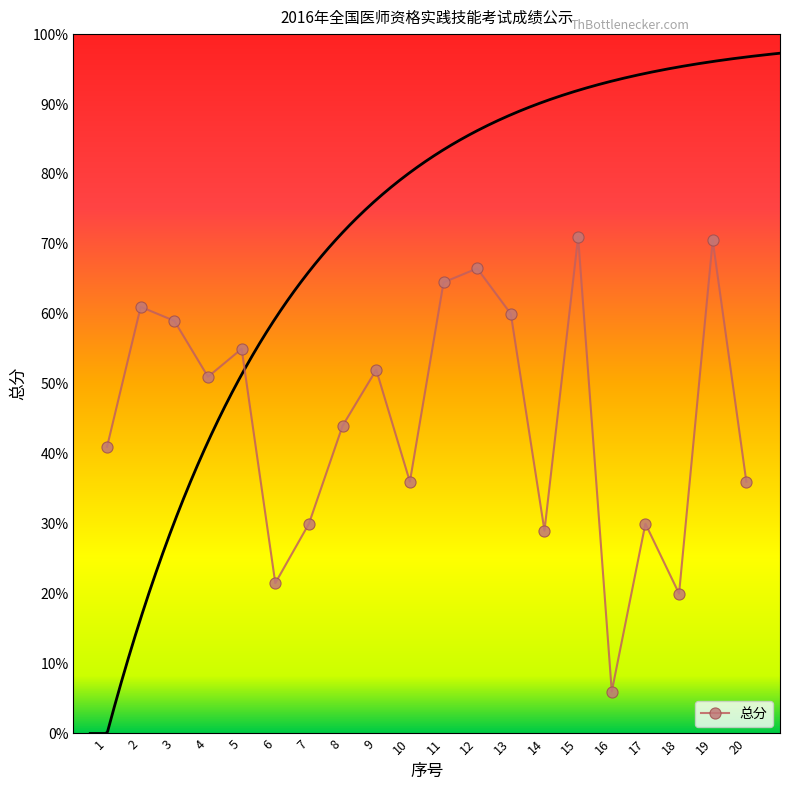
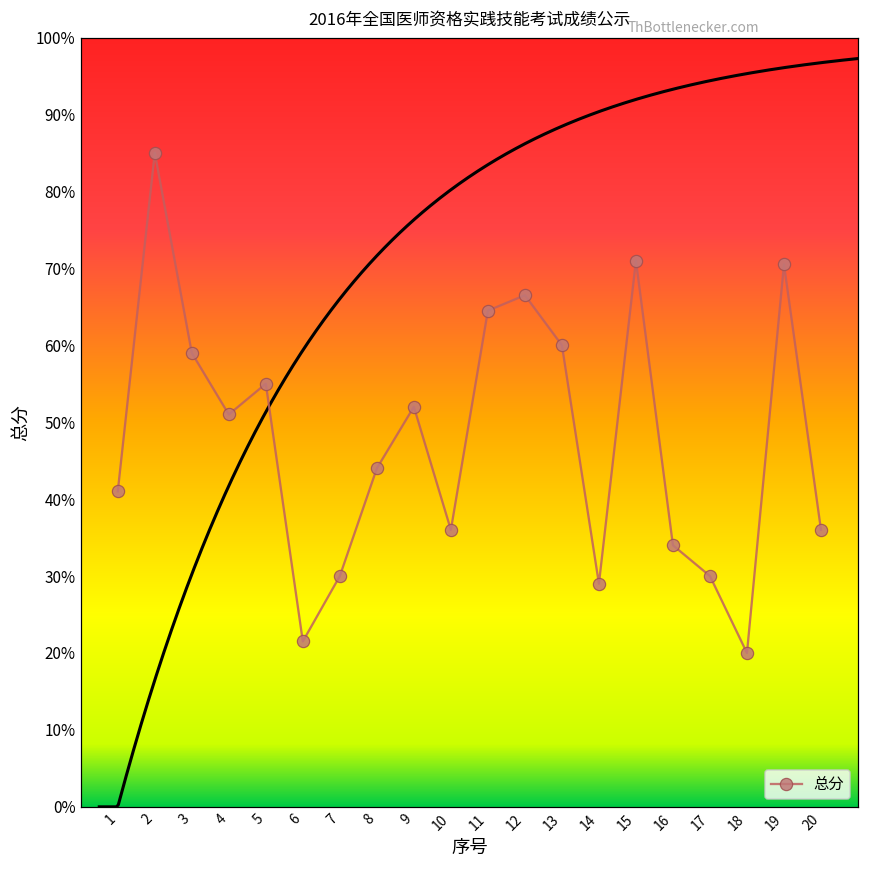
总分, 2: 61% -> 85%
总分, 16: 6% -> 34%
